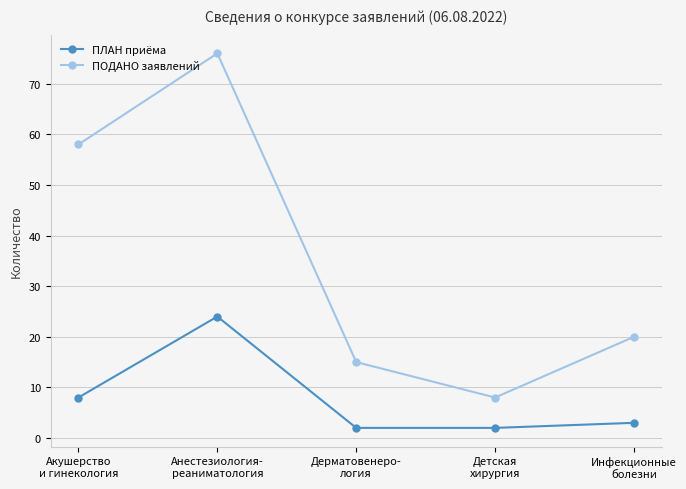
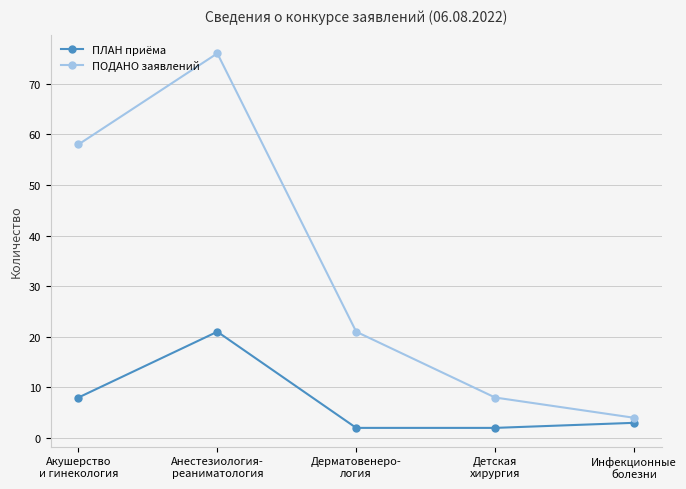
ПЛАН приёма, Анестезиология- реаниматология: 24 -> 21
ПОДАНО заявлений, Дерматовенеро- логия: 15 -> 21
ПОДАНО заявлений, Инфекционные болезни: 20 -> 4
